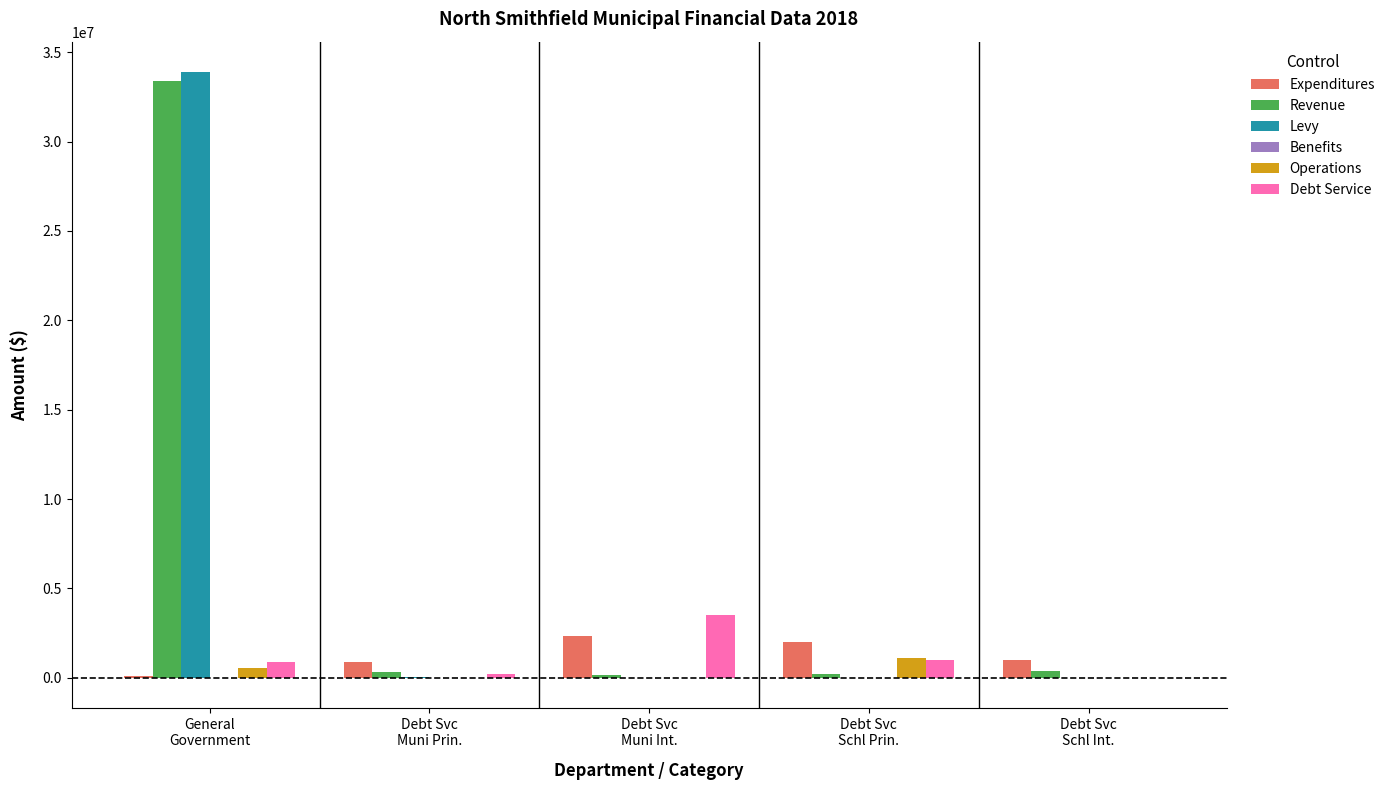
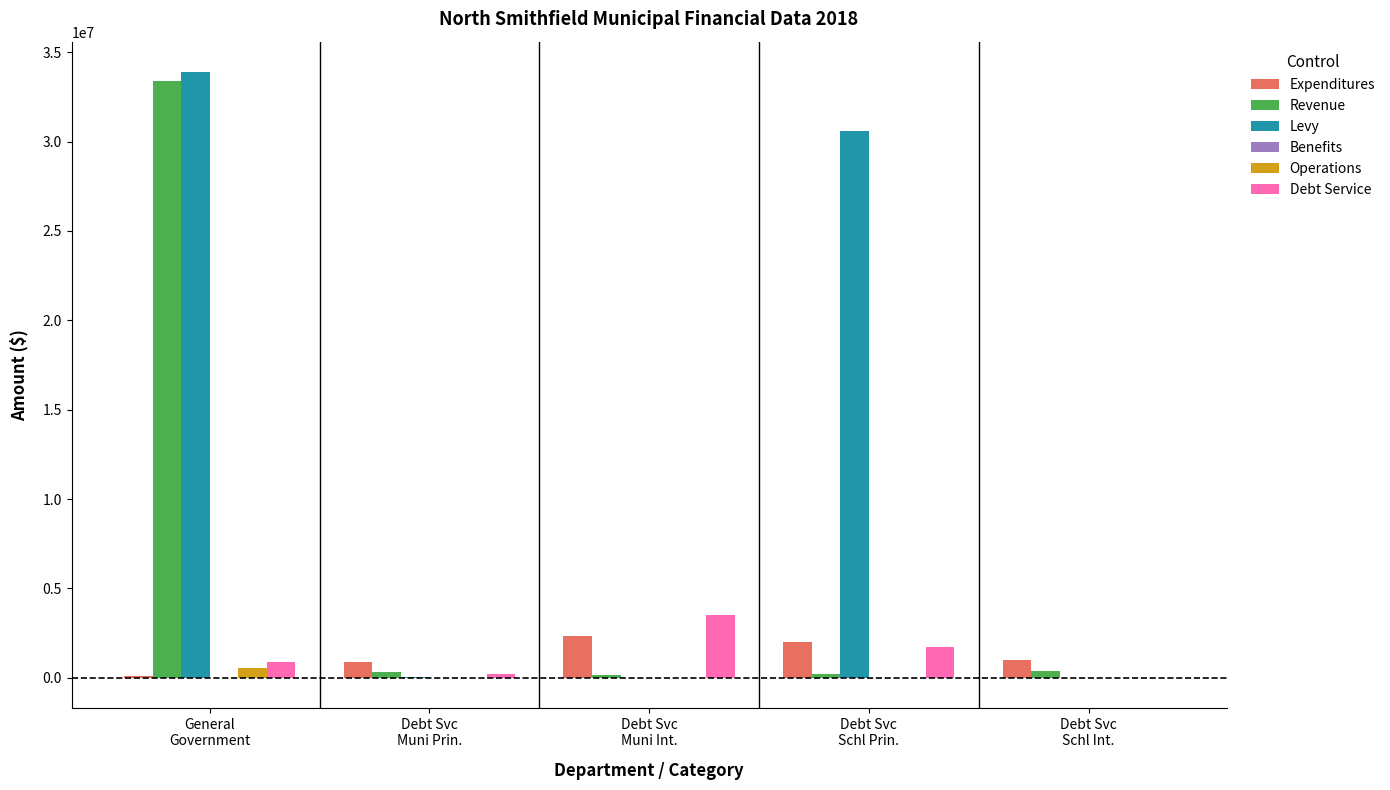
Levy, Debt Svc Schl Prin.: 0 -> 30600000
Operations, Debt Svc Schl Prin.: 1100000 -> 0
Debt Service, Debt Svc Schl Prin.: 1000000 -> 1700000
